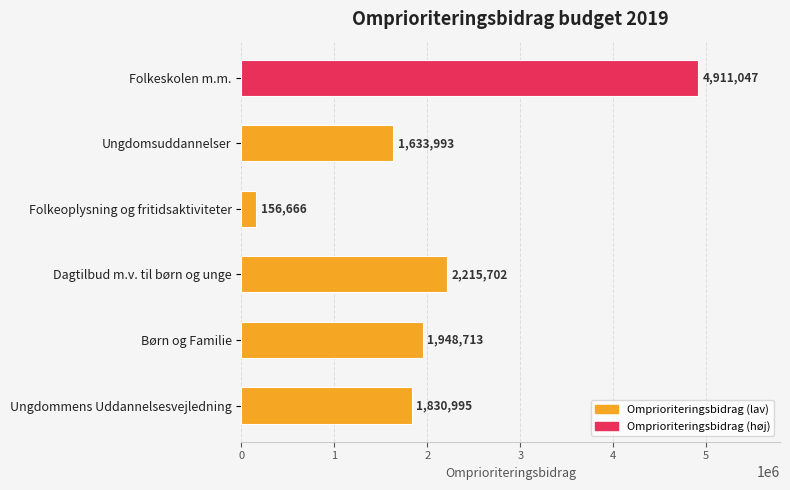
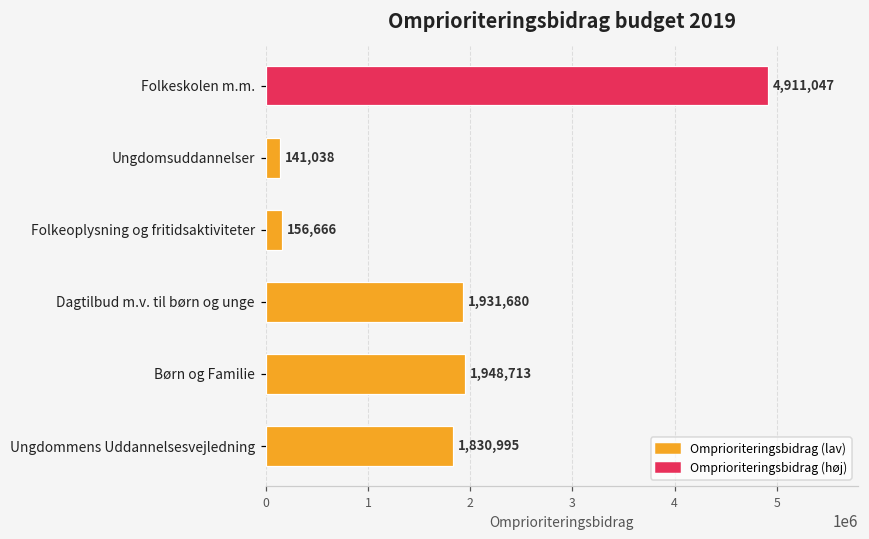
Ungdomsuddannelser: 1,633,993 -> 141,038
Dagtilbud m.v. til børn og unge: 2,215,702 -> 1,931,680
